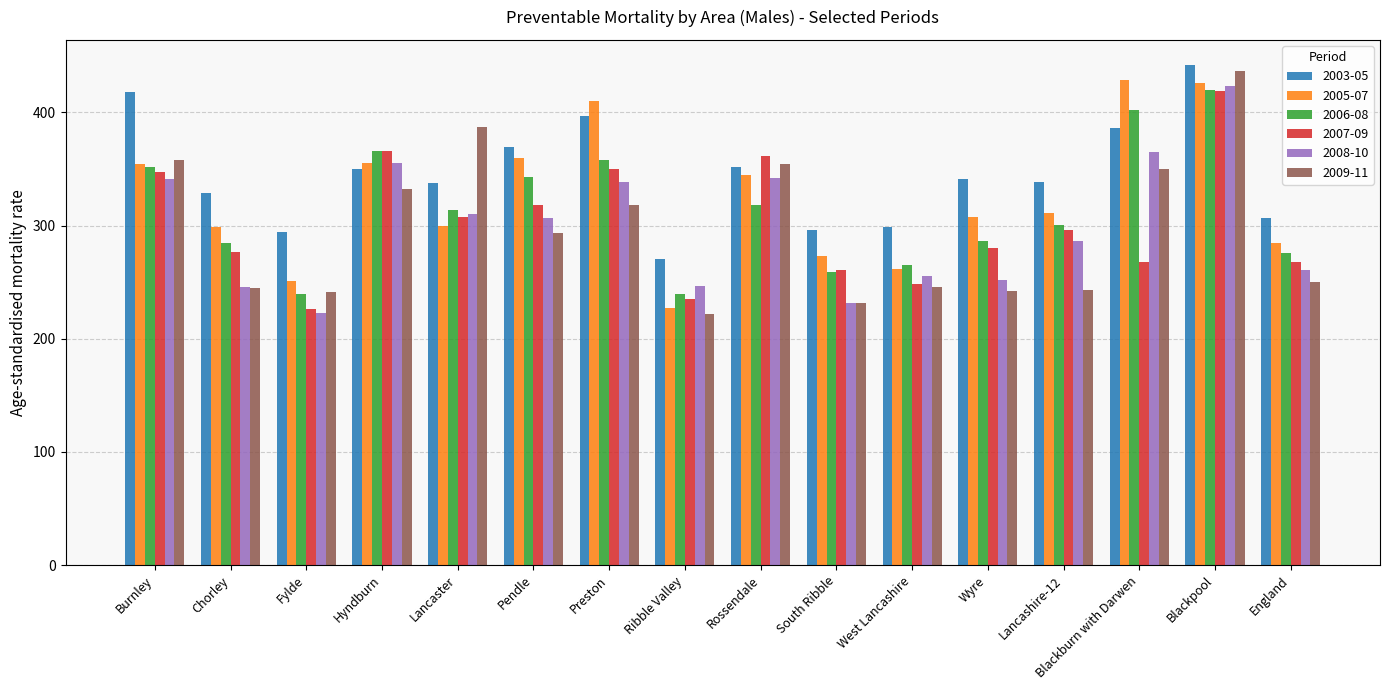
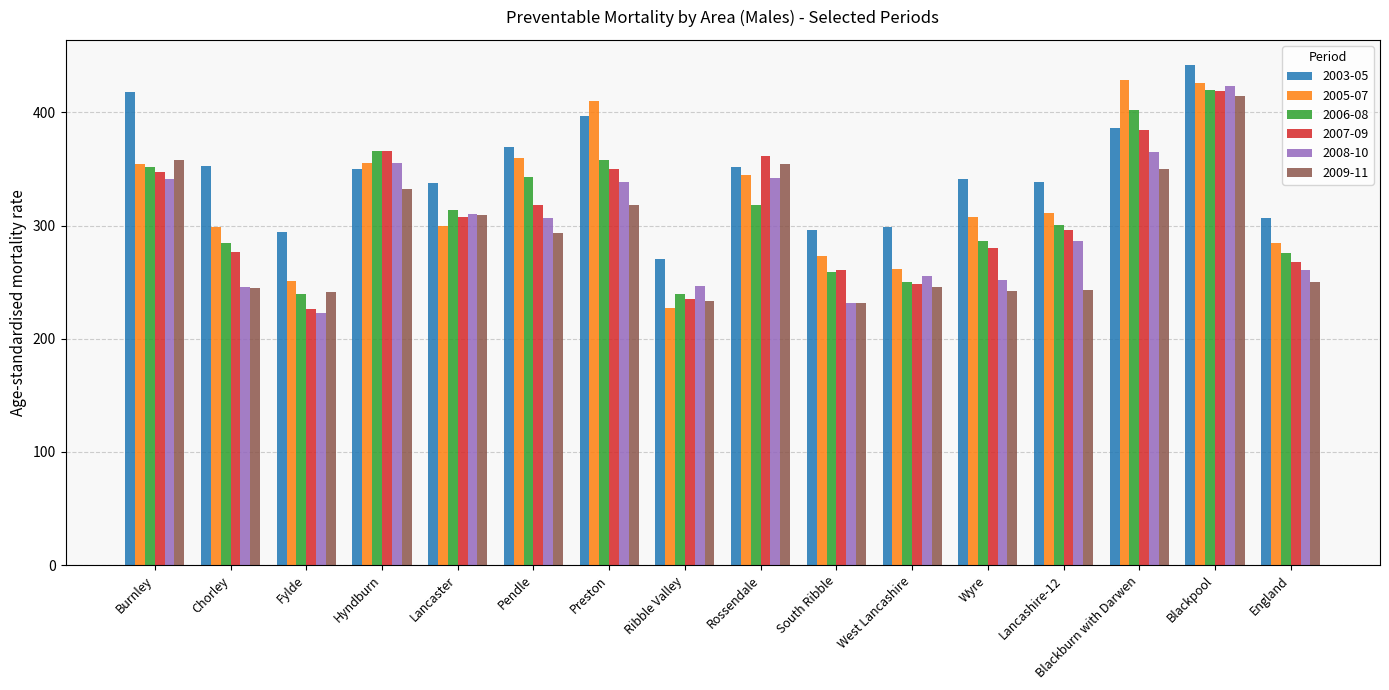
2003-05, Chorley: 329 -> 352
2009-11, Lancaster: 387 -> 310
2009-11, Ribble Valley: 222 -> 234
2006-08, West Lancashire: 265 -> 250
2007-09, Blackburn with Darwen: 268 -> 384
2009-11, Blackpool: 437 -> 414
